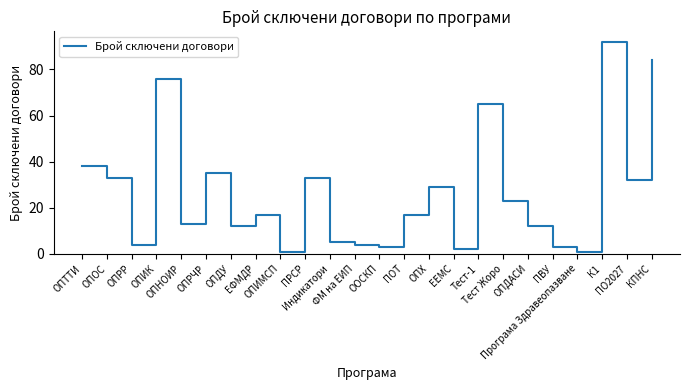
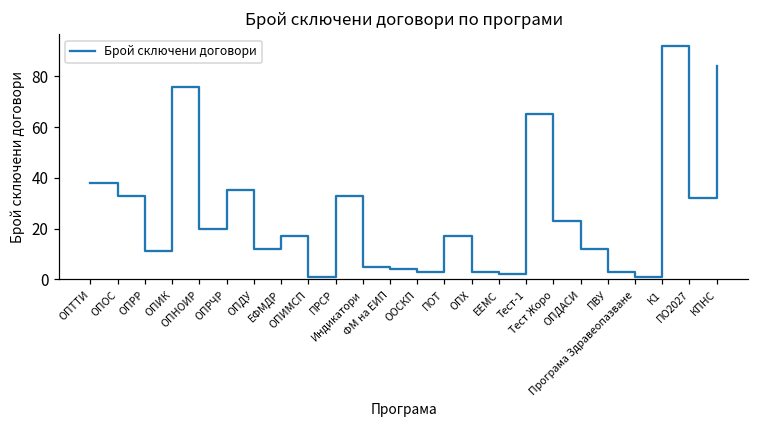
ОПРР: 4 -> 11
ОПНОИР: 13 -> 20
ОПХ: 29 -> 3
